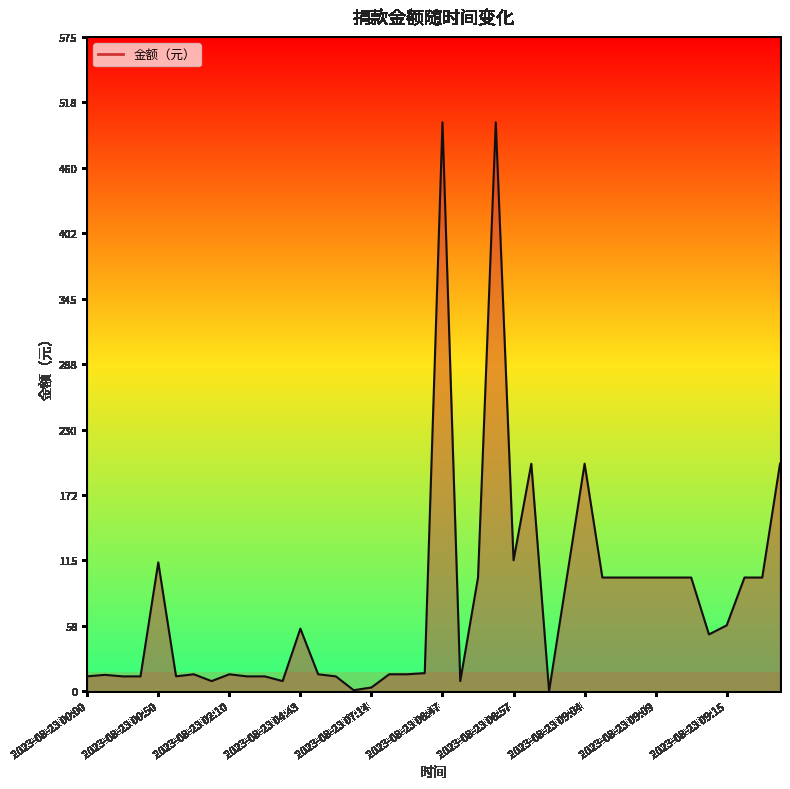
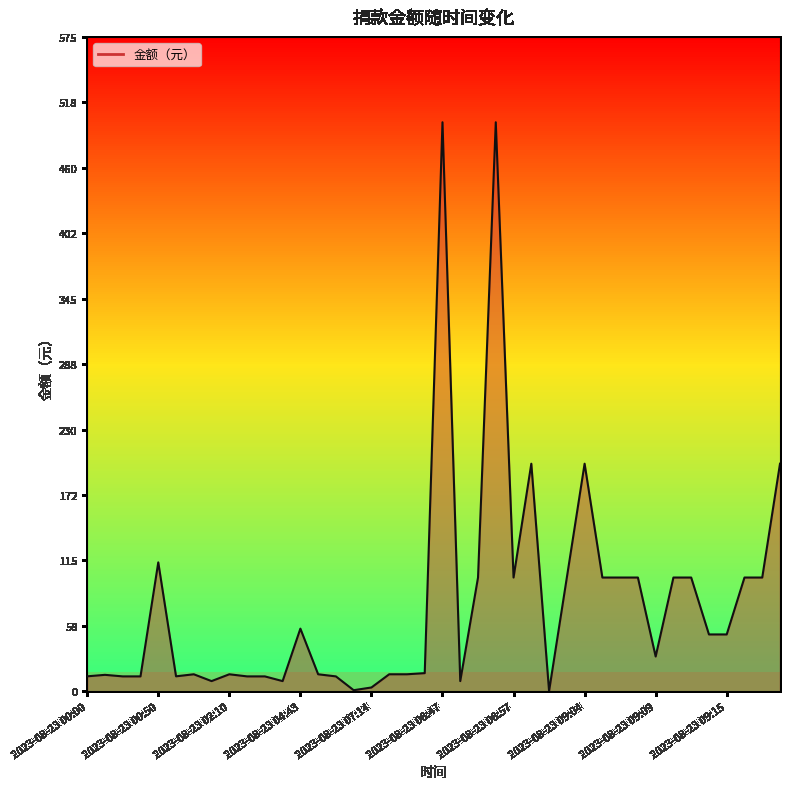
2023-08-23 08:57: 115 -> 100
2023-08-23 09:09: 100 -> 31
2023-08-23 09:15: 58 -> 50
